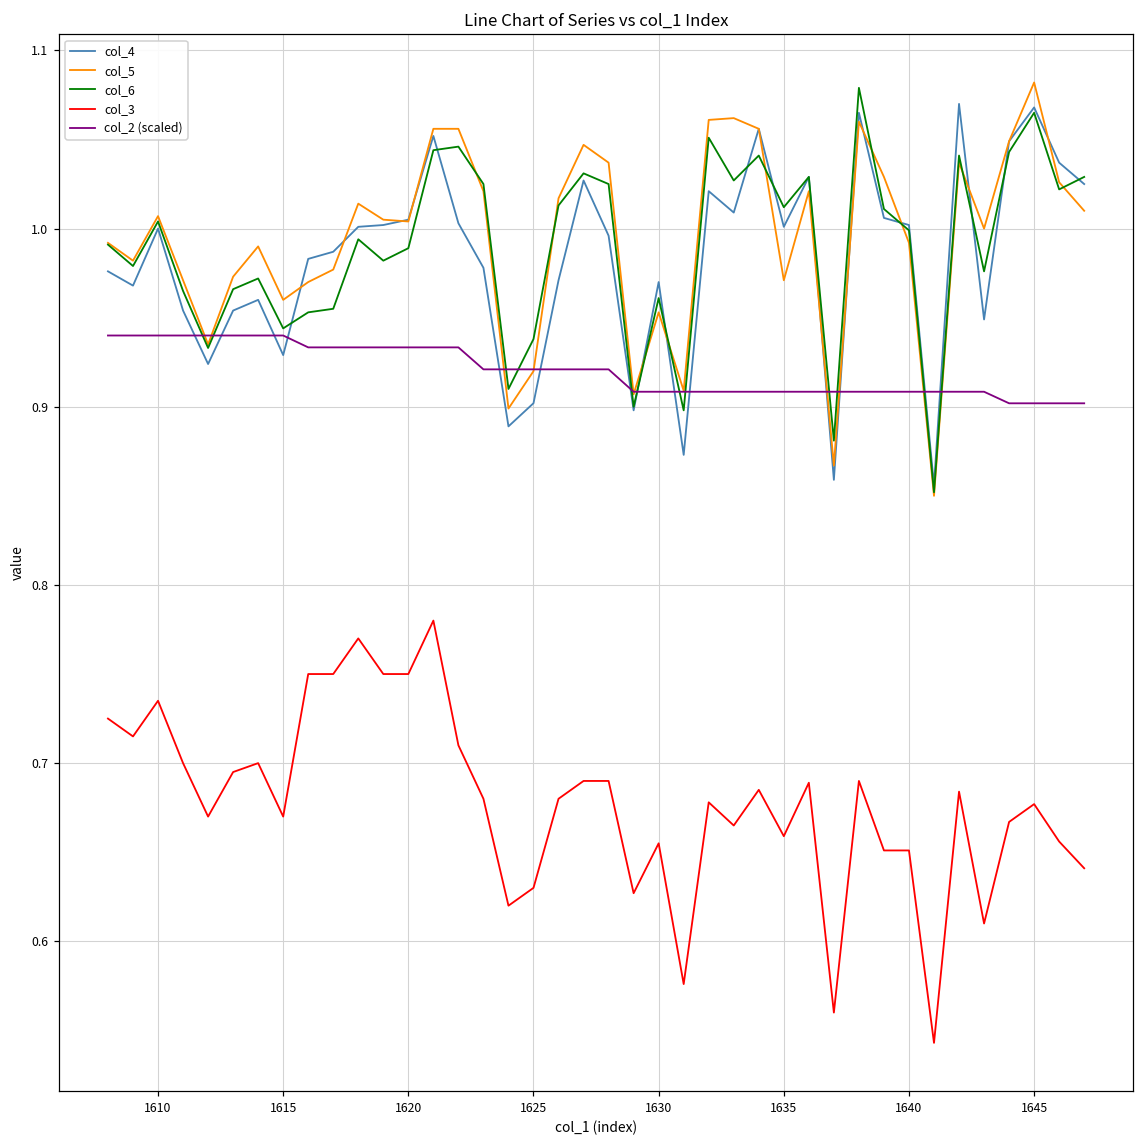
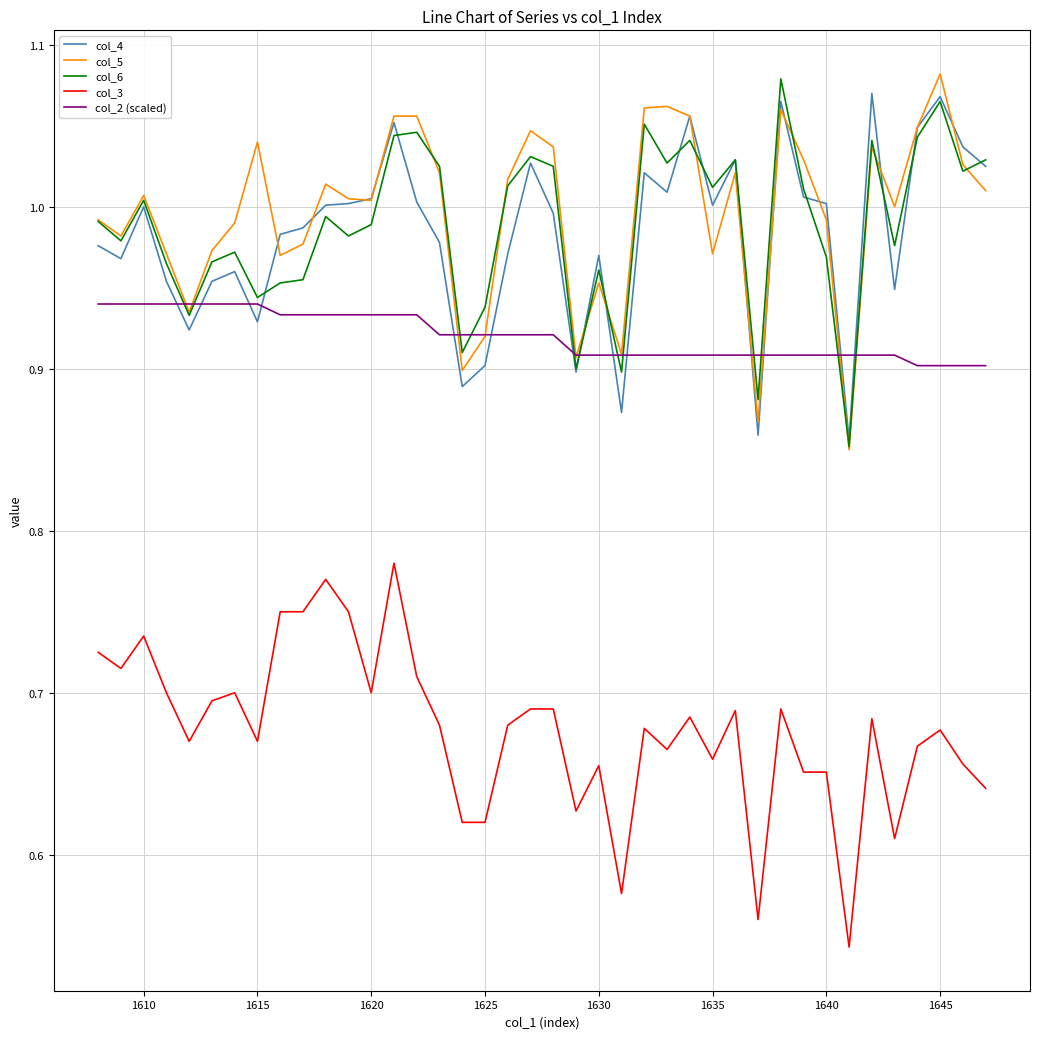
col_5, 1615: 0.96 -> 1.04
col_3, 1620: 0.75 -> 0.70
col_3, 1625: 0.63 -> 0.62
col_6, 1640: 0.999 -> 0.969
